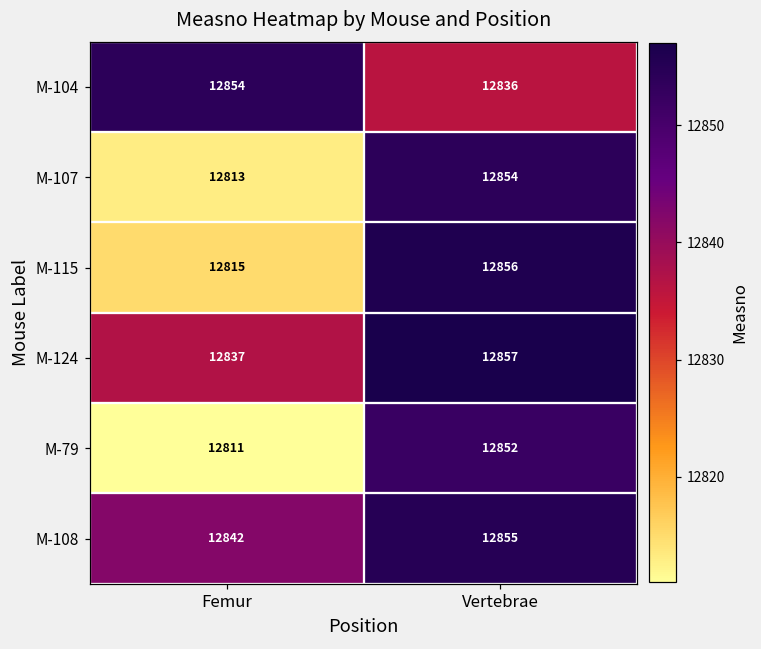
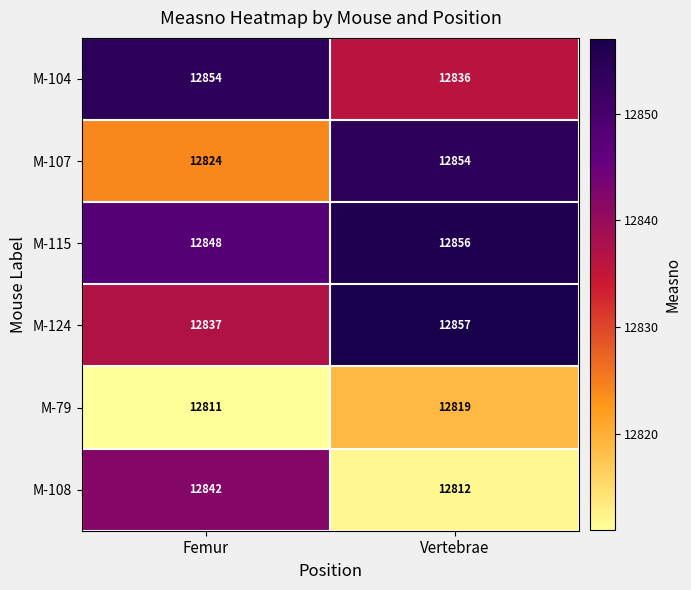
M-107, Femur: 12813 -> 12824
M-115, Femur: 12815 -> 12848
M-79, Vertebrae: 12852 -> 12819
M-108, Vertebrae: 12855 -> 12812
